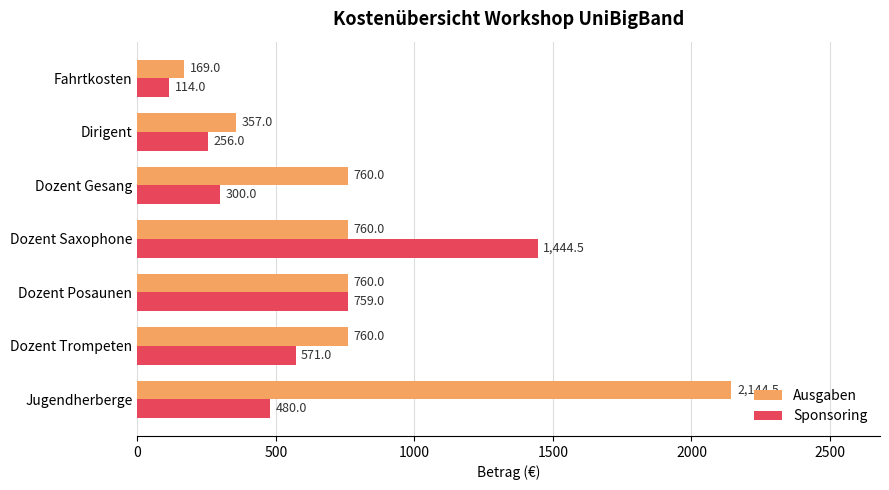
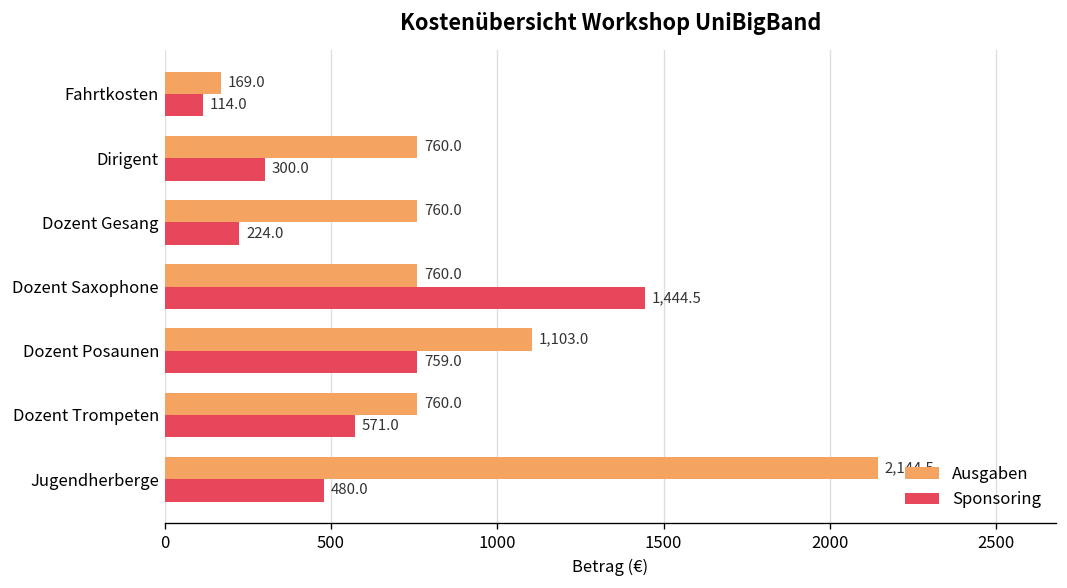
Ausgaben, Dirigent: 357.0 -> 760.0
Sponsoring, Dirigent: 256.0 -> 300.0
Sponsoring, Dozent Gesang: 300.0 -> 224.0
Ausgaben, Dozent Posaunen: 760.0 -> 1,103.0
